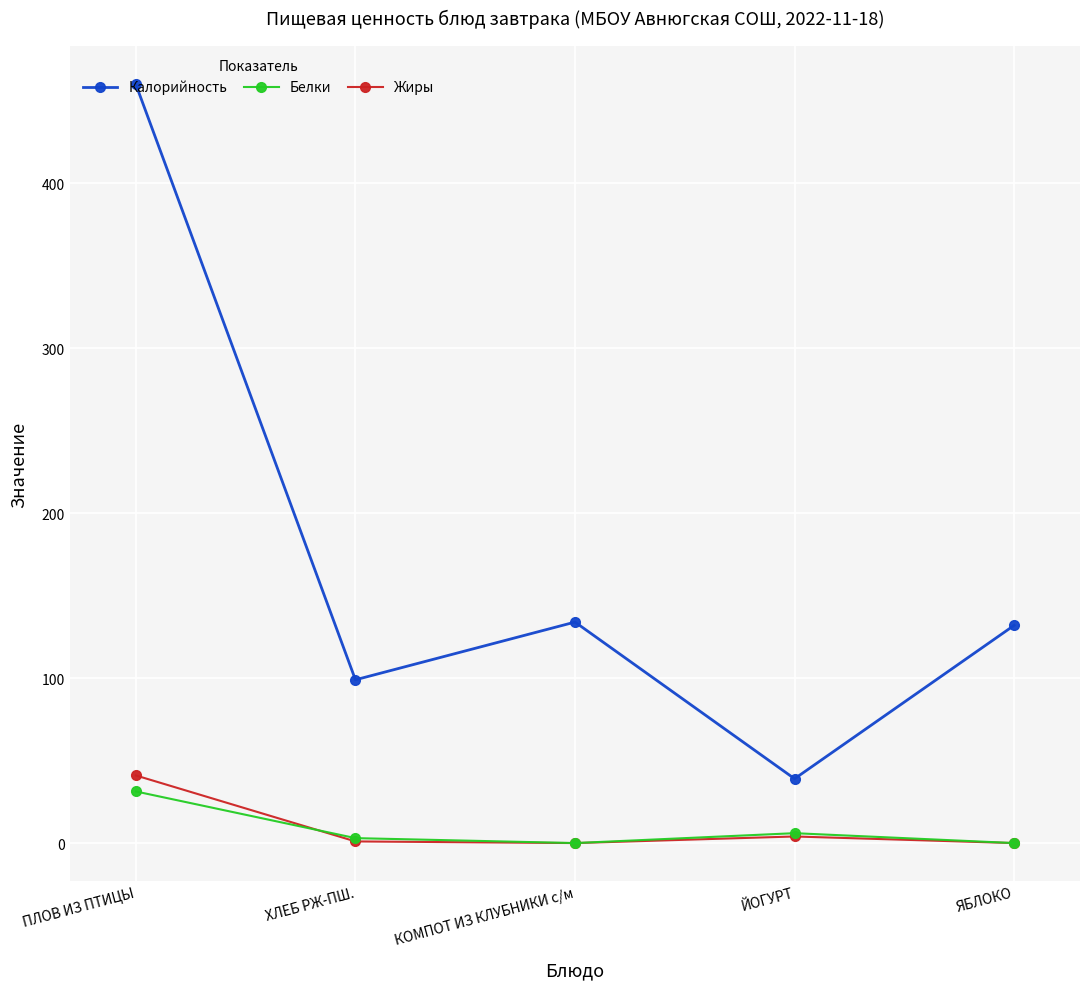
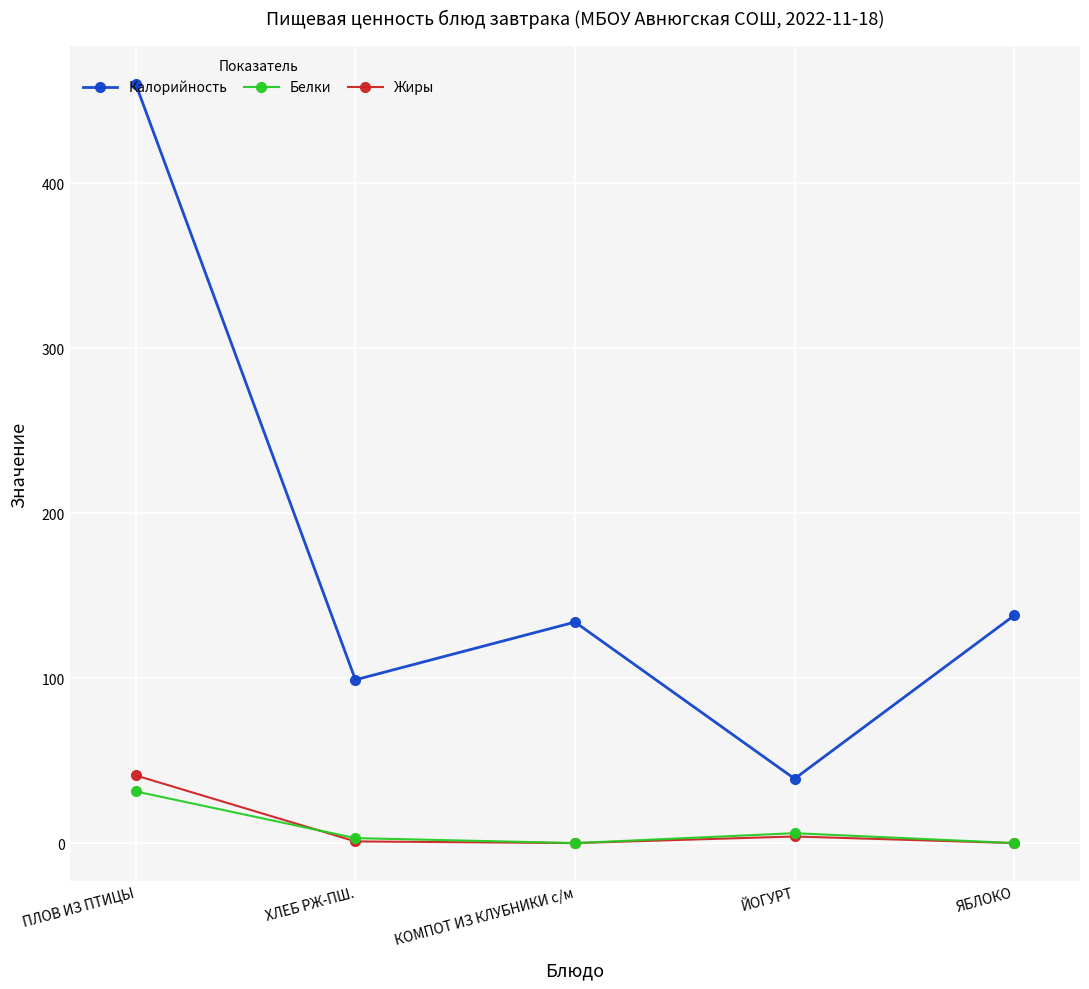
Калорийность, ЯБЛОКО: 132 -> 138
